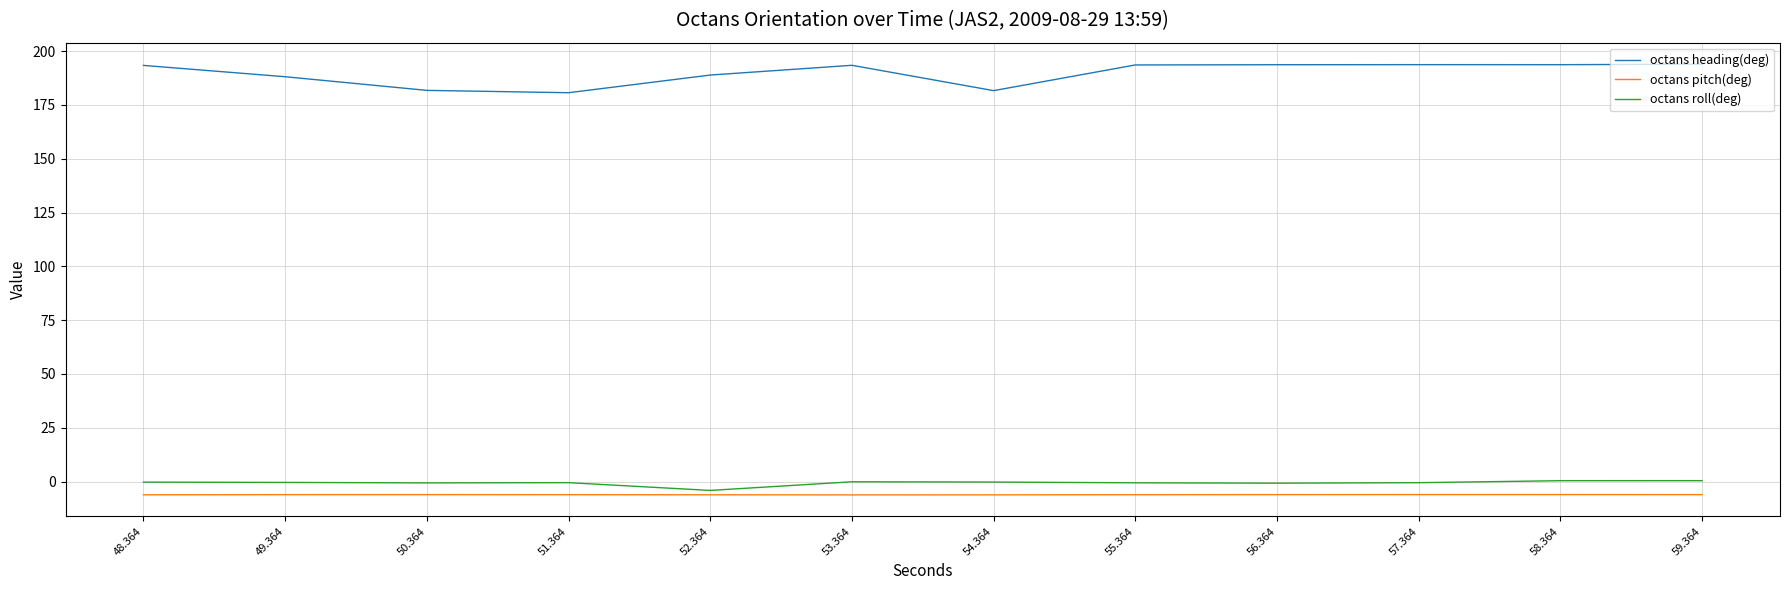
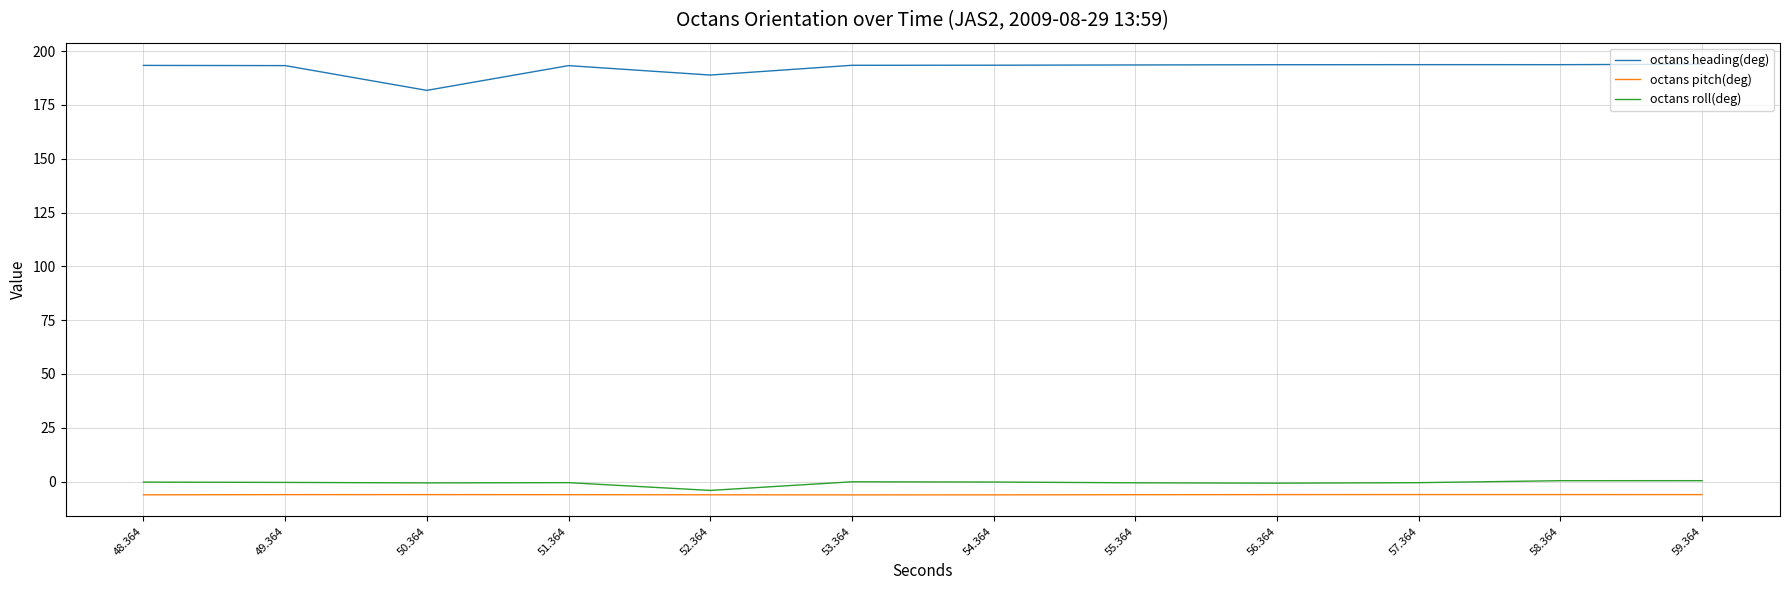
octans heading(deg), 49.364: 188 -> 193
octans heading(deg), 51.364: 181 -> 193
octans heading(deg), 54.364: 182 -> 193
